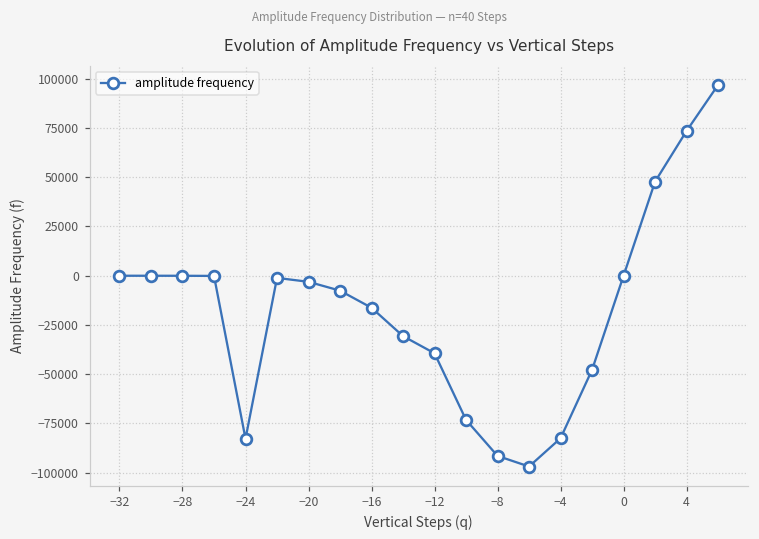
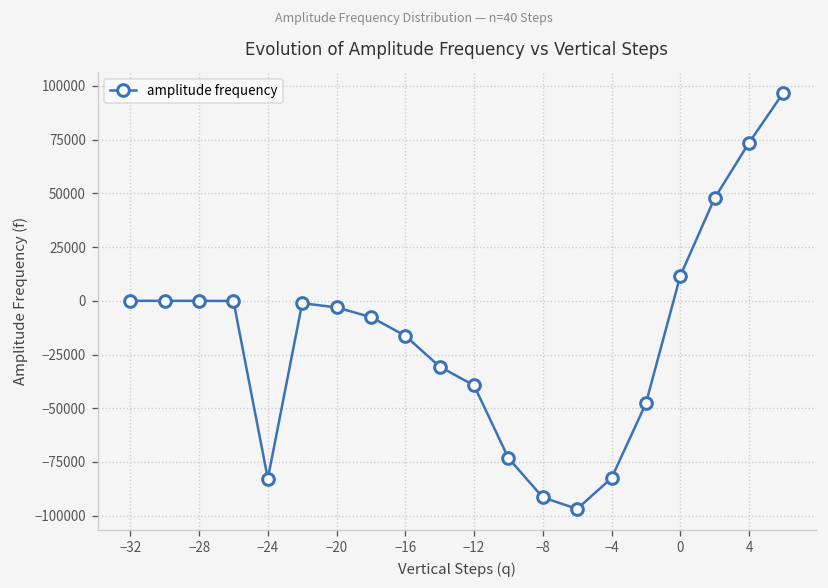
0: 0 -> 12000
